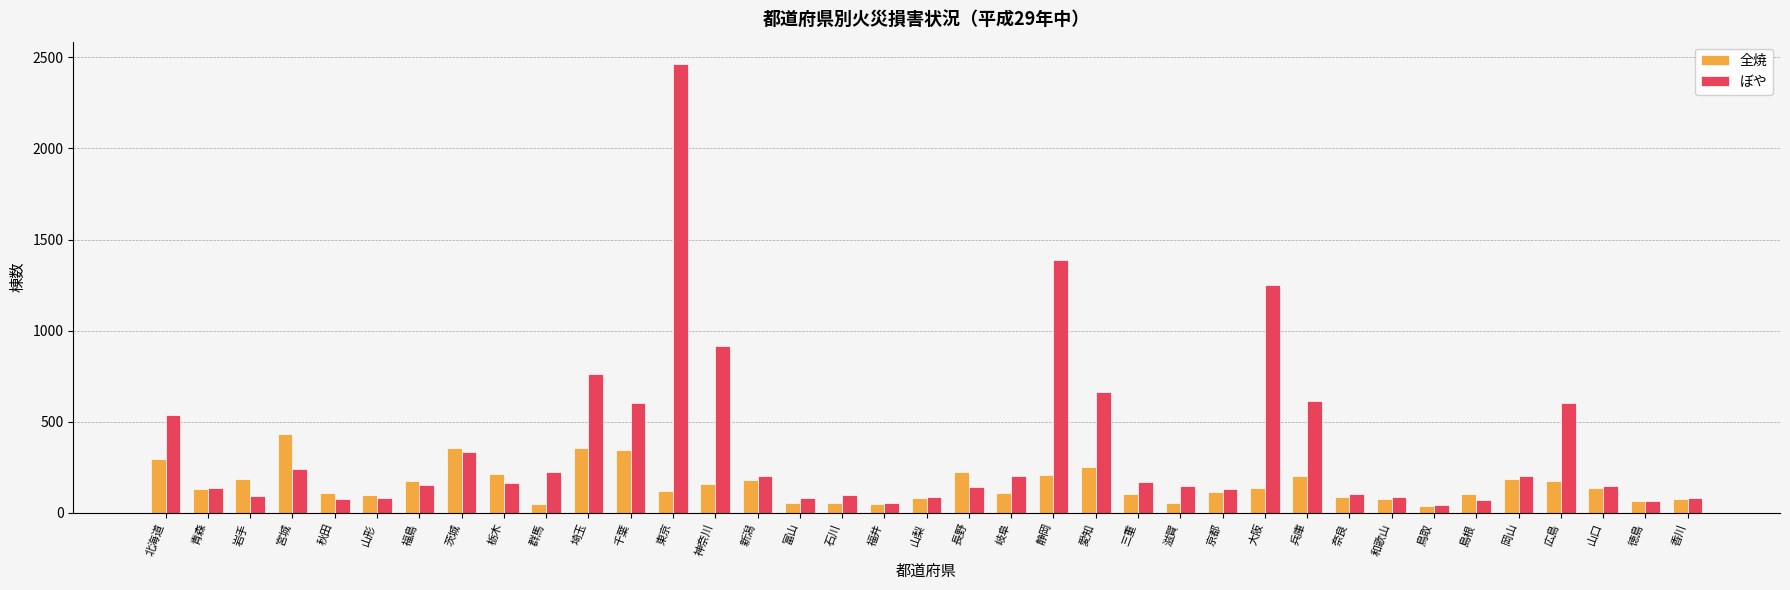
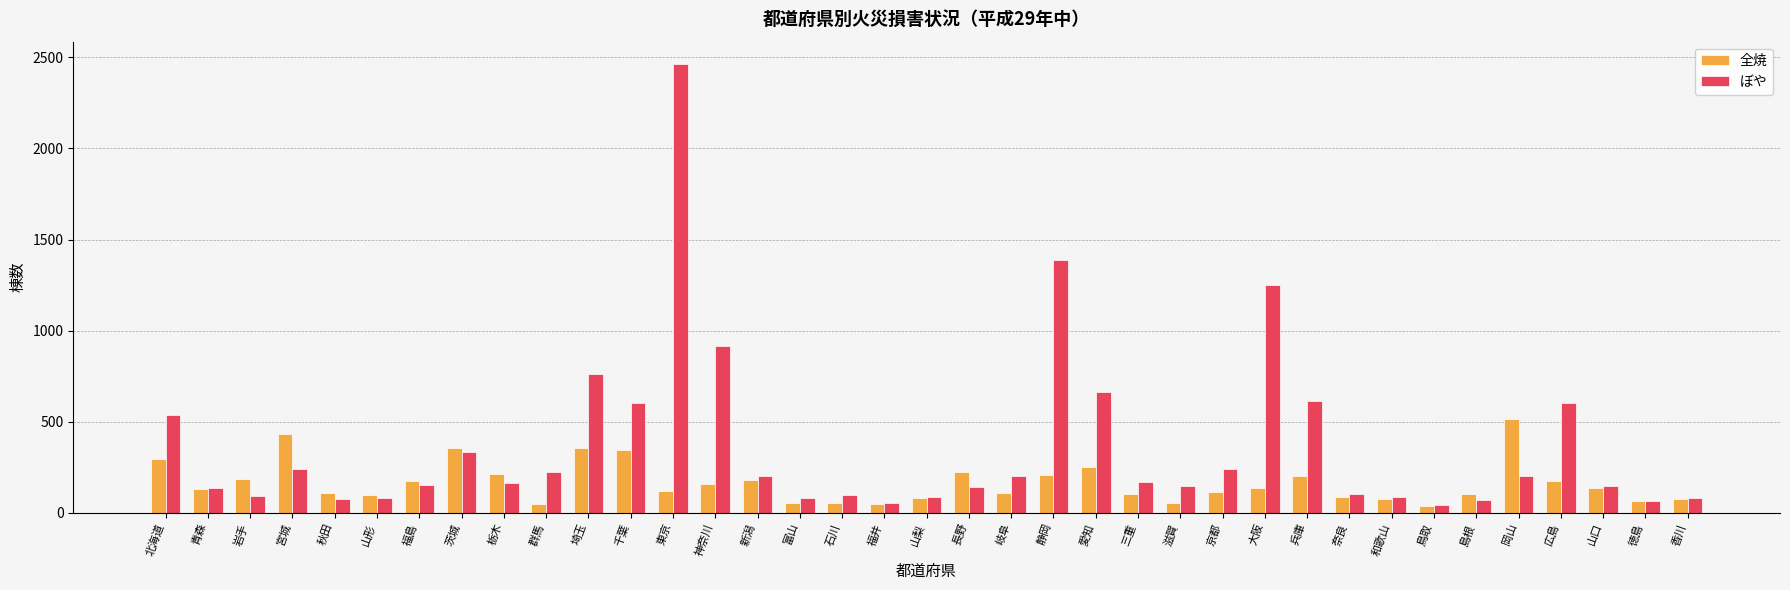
ぼや, 京都: 130 -> 240
全焼, 岡山: 180 -> 520
